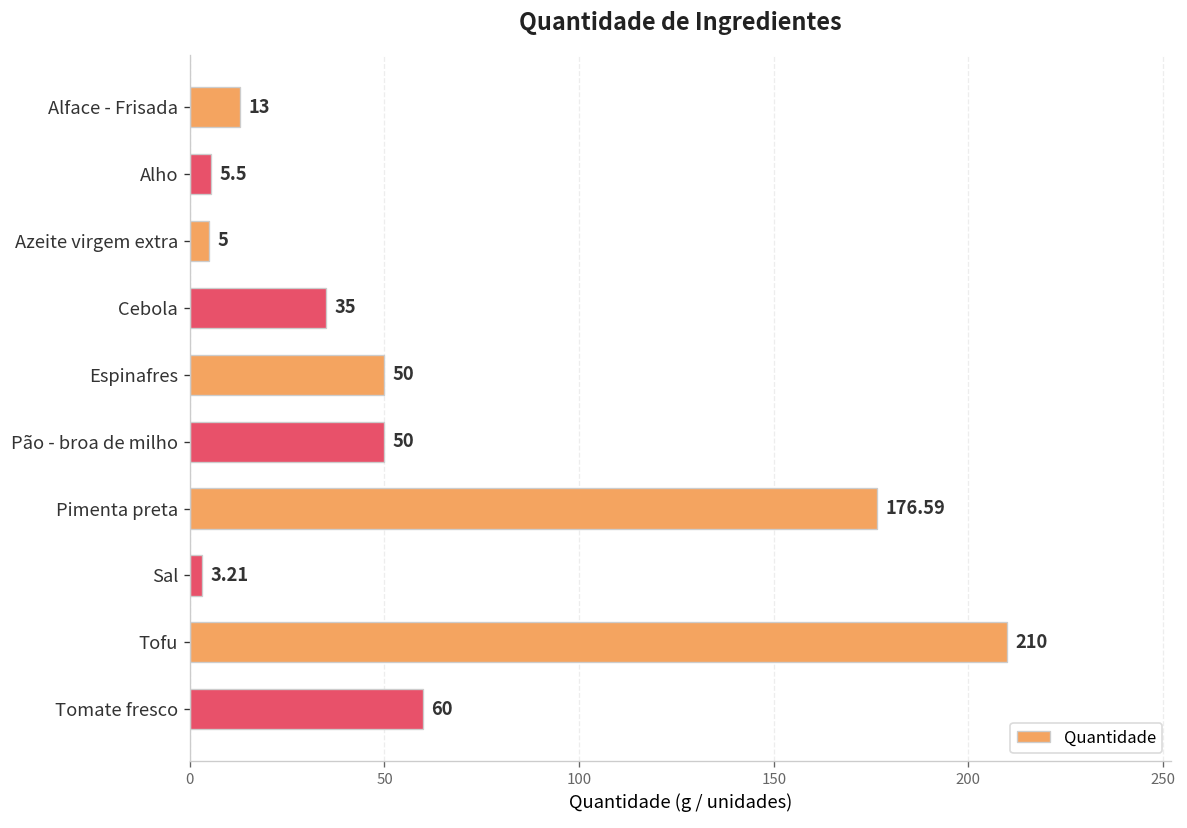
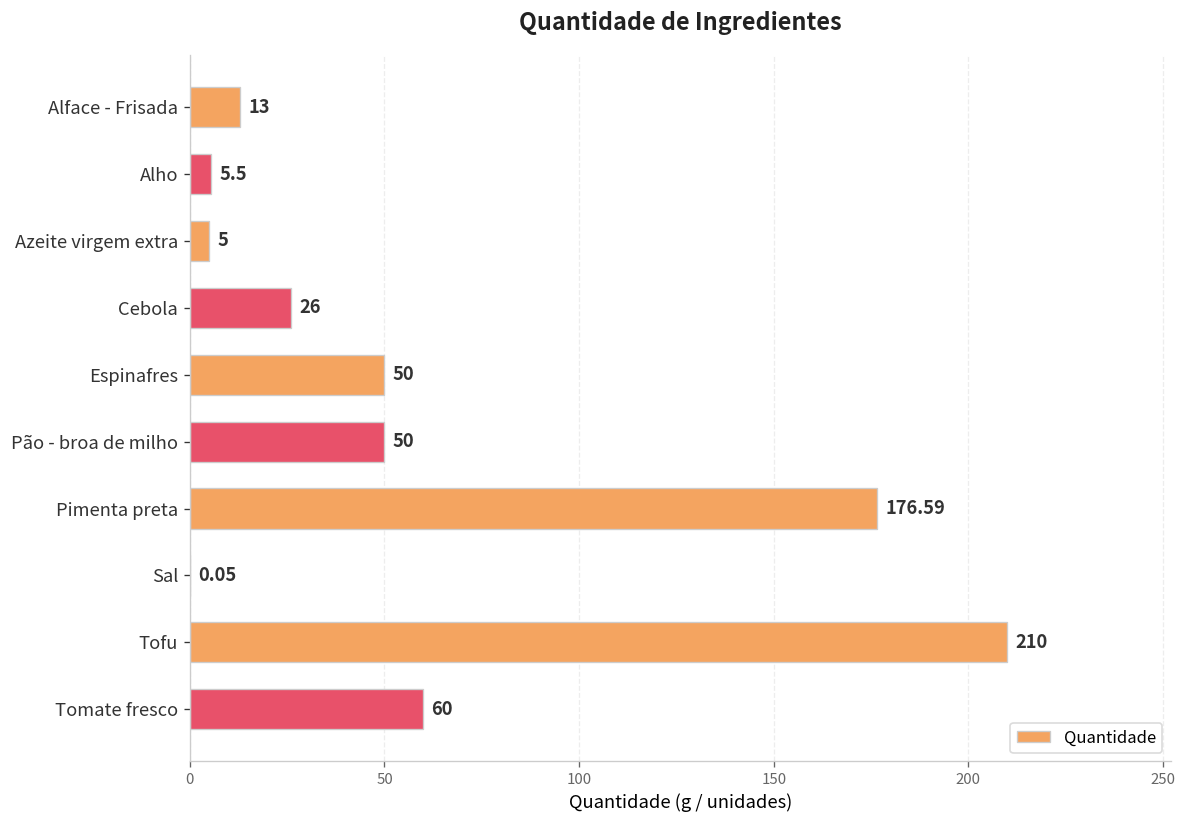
Cebola: 35 -> 26
Sal: 3.21 -> 0.05
